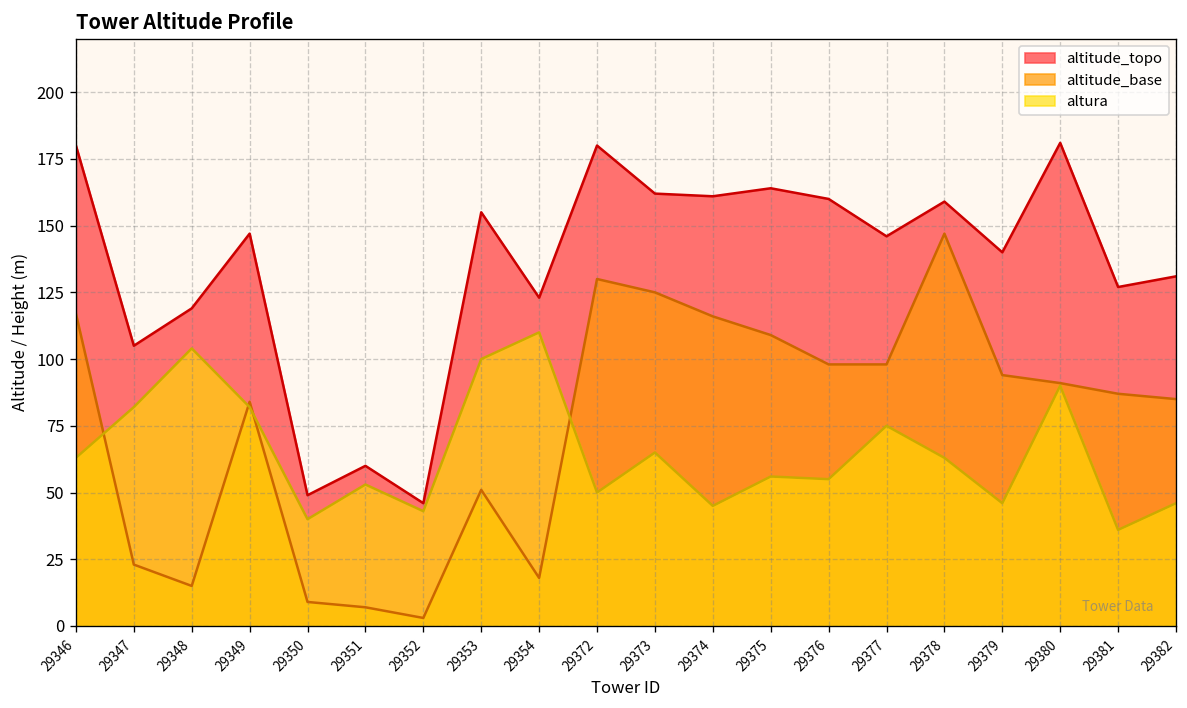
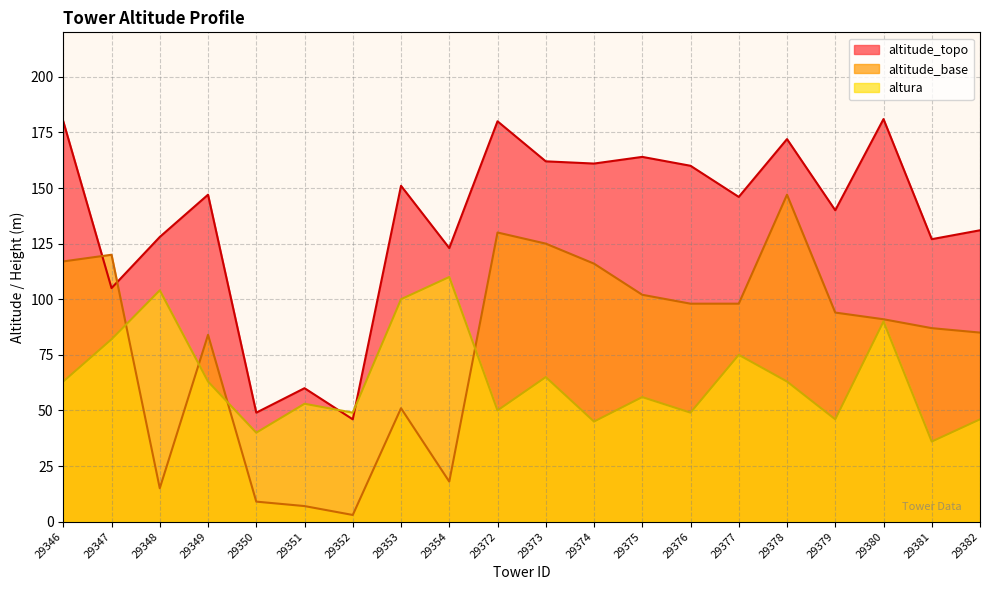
altitude_base, 29347: 23 -> 120
altitude_topo, 29348: 119 -> 128
altura, 29349: 82 -> 63
altura, 29352: 43 -> 49
altitude_topo, 29353: 155 -> 151
altitude_base, 29375: 109 -> 102
altura, 29376: 55 -> 49
altitude_topo, 29378: 159 -> 172
